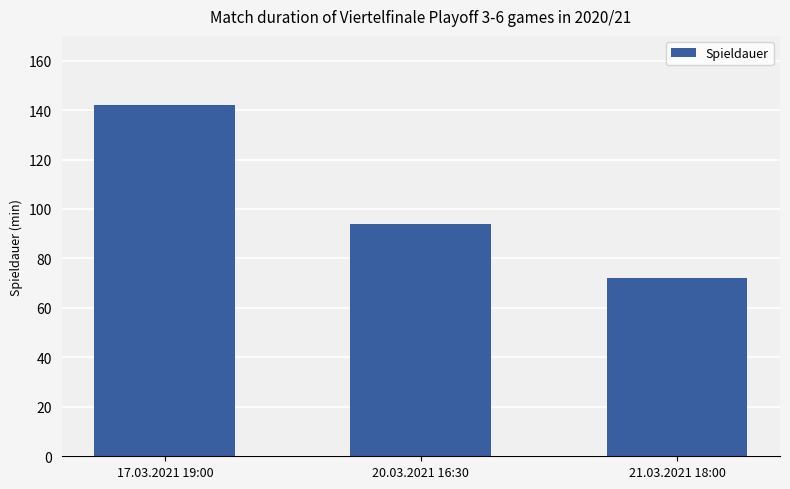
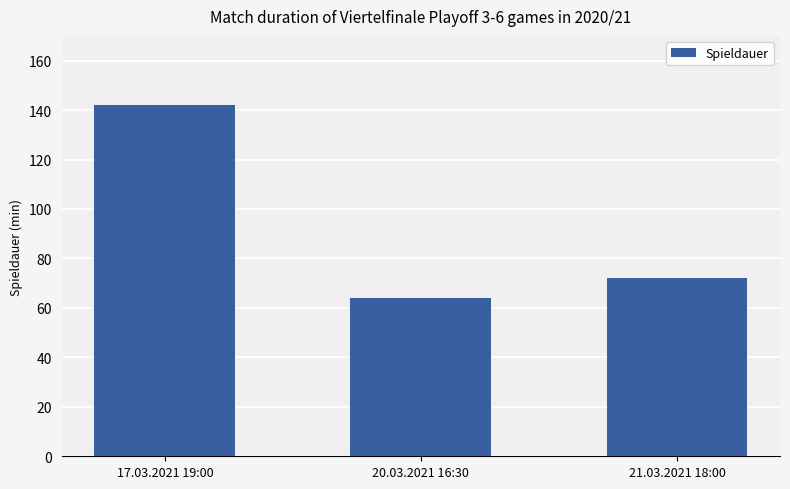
20.03.2021 16:30: 94 -> 64
